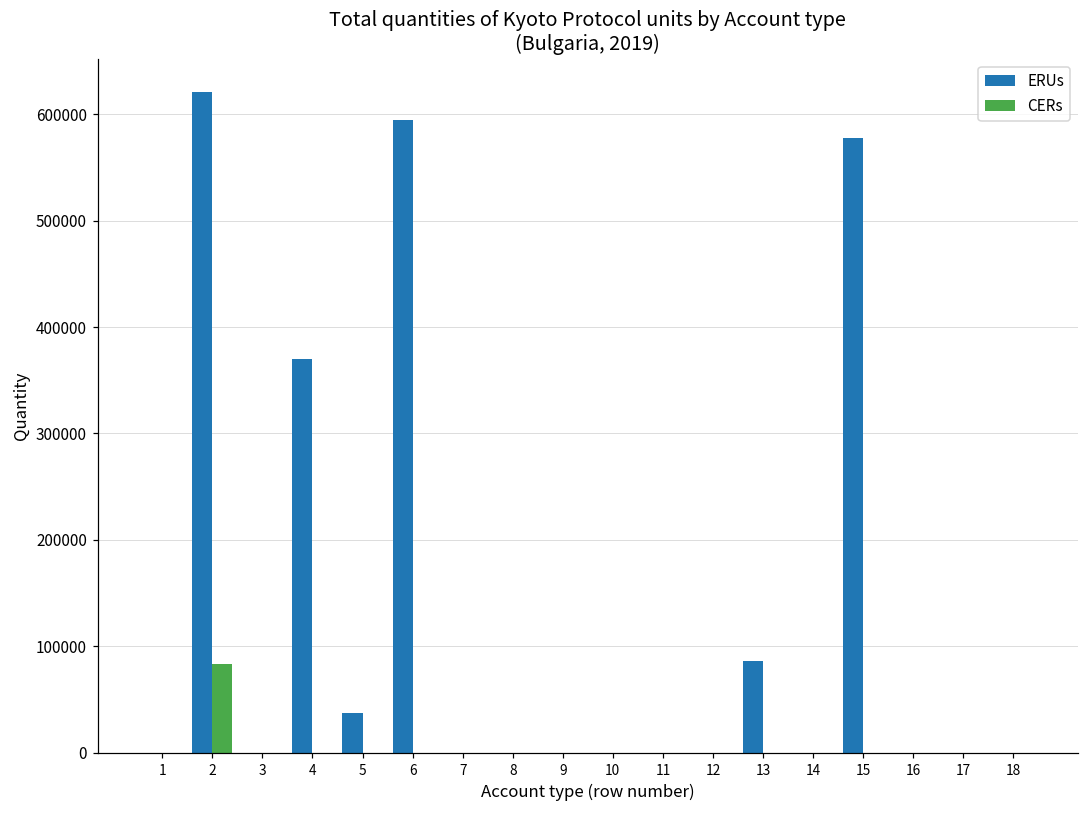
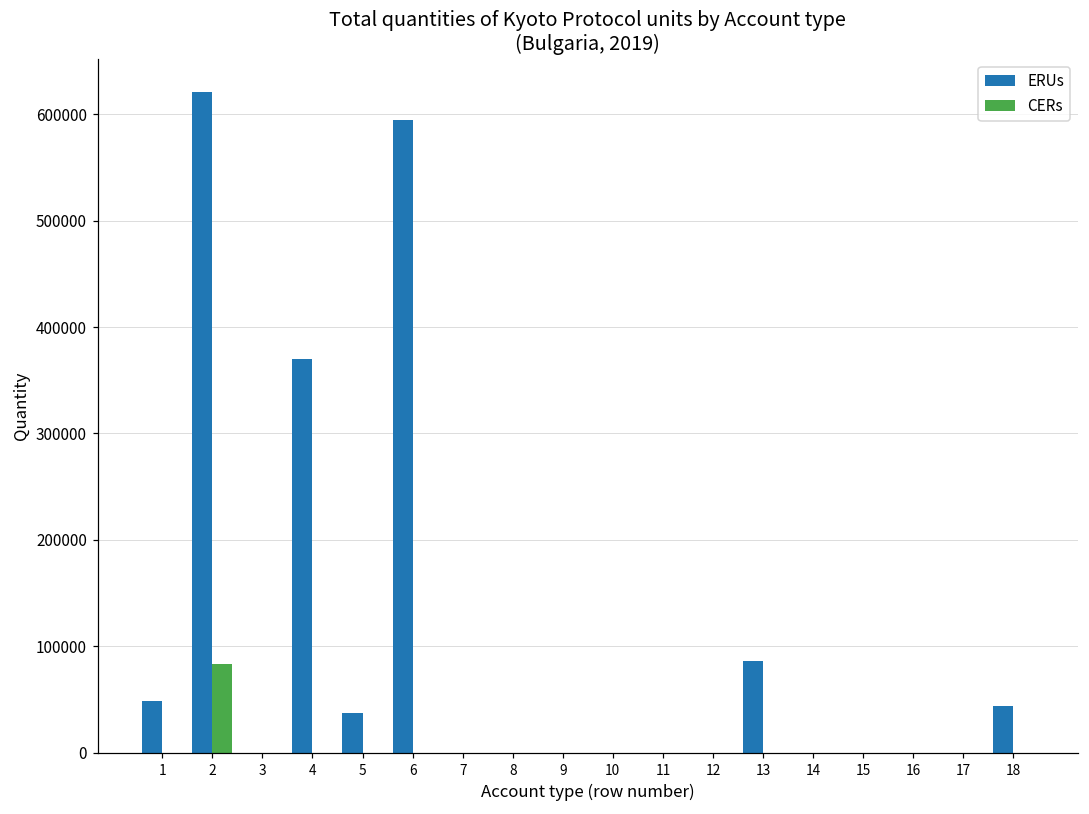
ERUs, 1: 0 -> 50000
ERUs, 15: 580000 -> 0
ERUs, 18: 0 -> 40000
